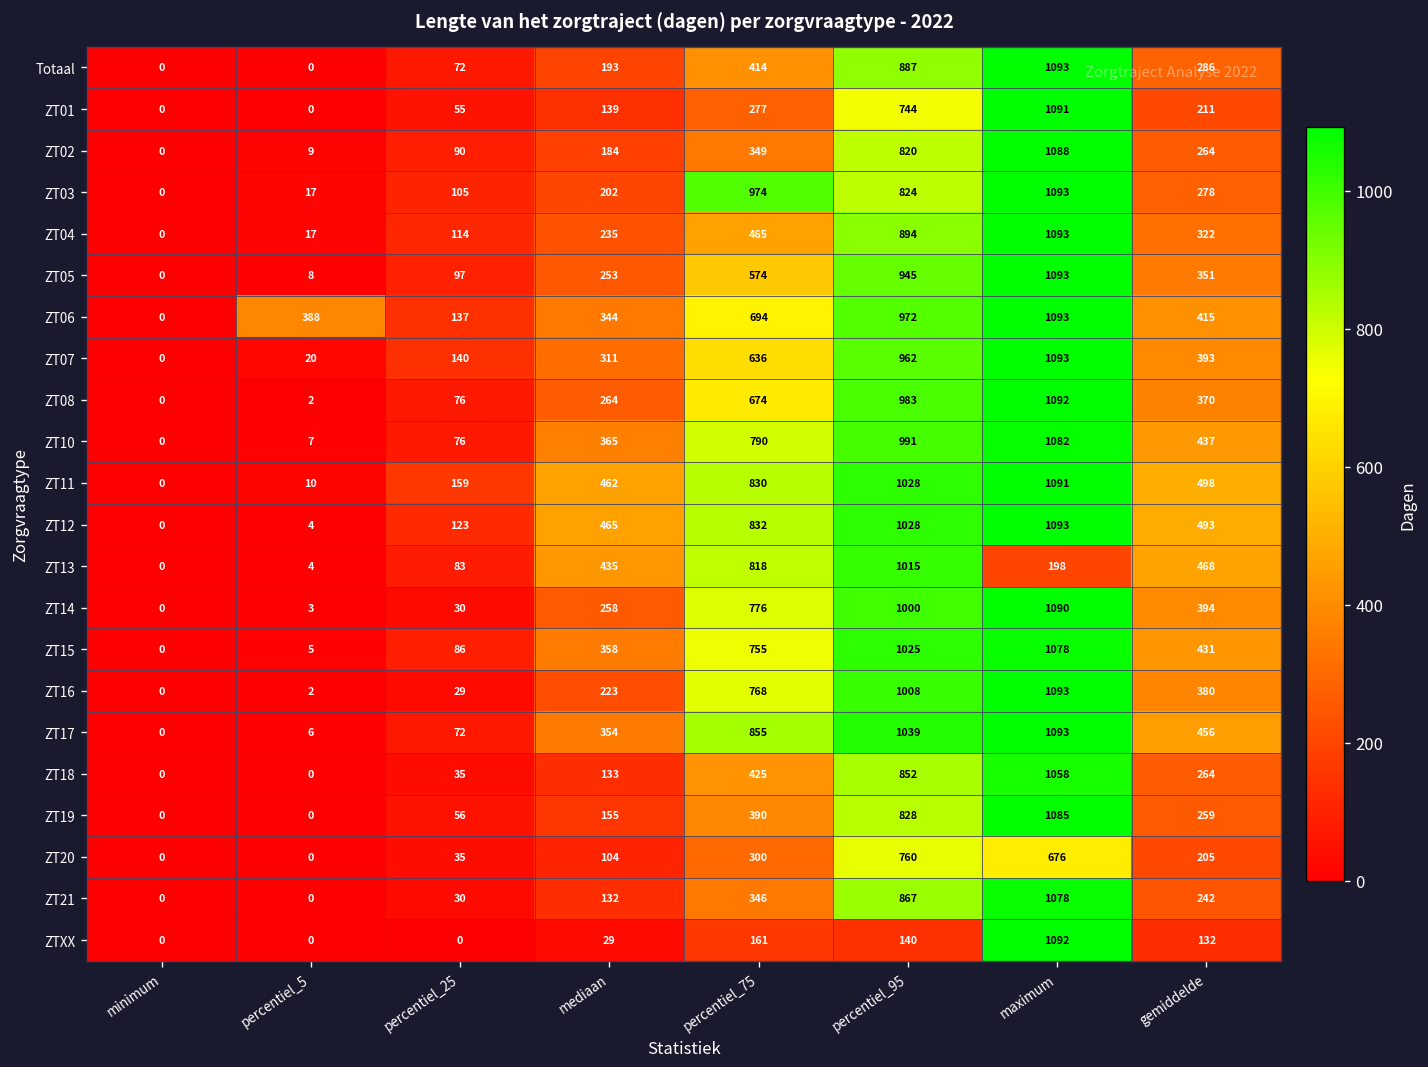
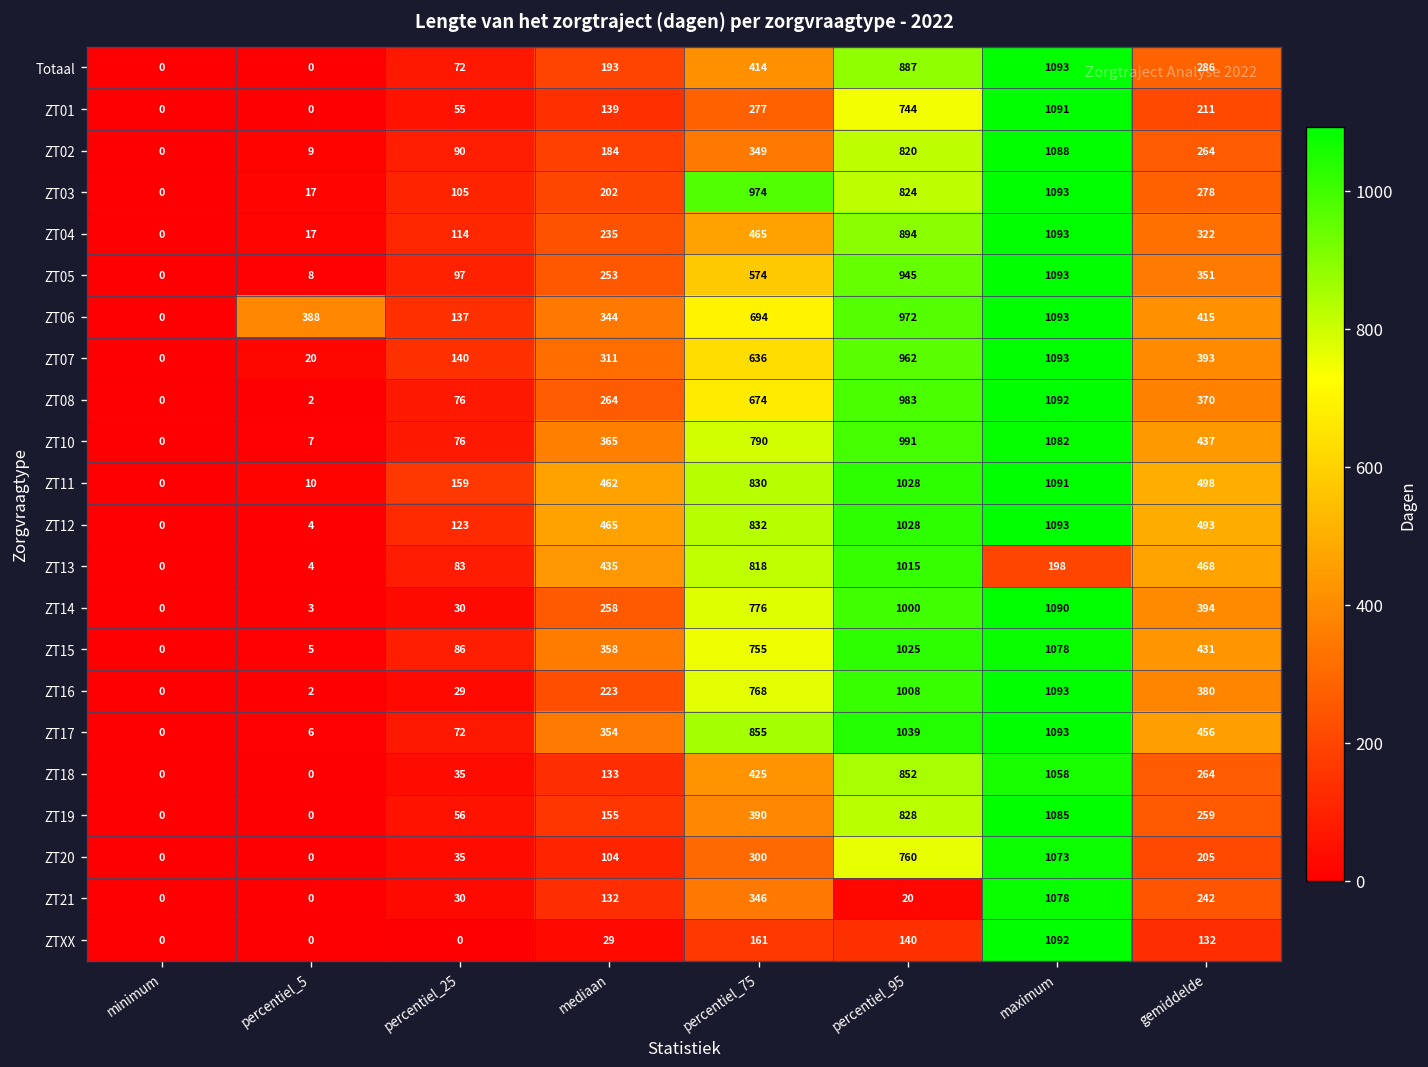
ZT20, maximum: 676 -> 1073
ZT21, percentiel_95: 867 -> 20
